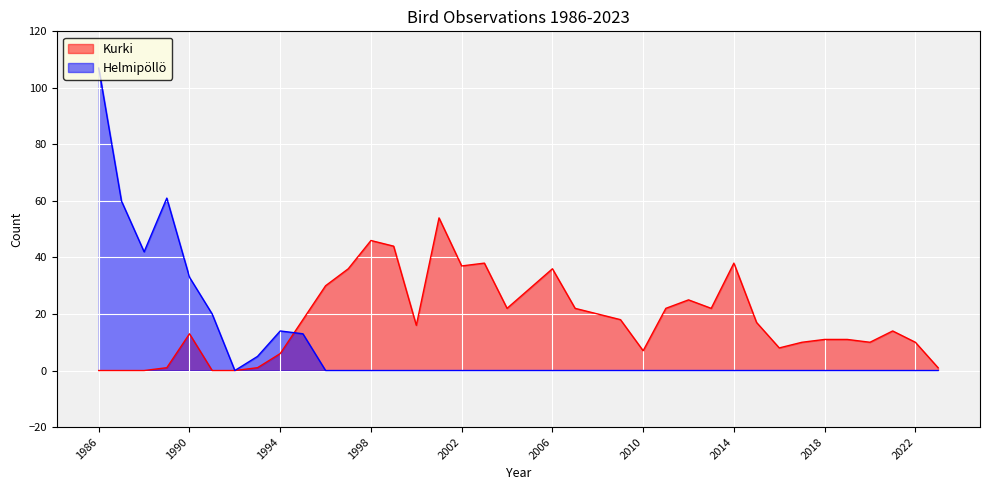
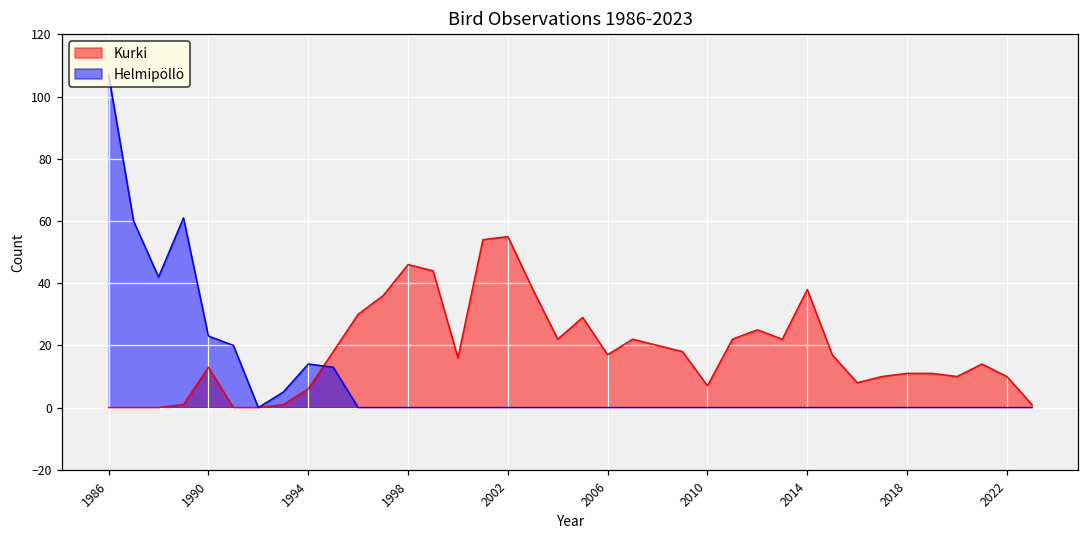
Helmipöllö, 1990: 33 -> 23
Kurki, 2002: 37 -> 55
Kurki, 2006: 36 -> 17
